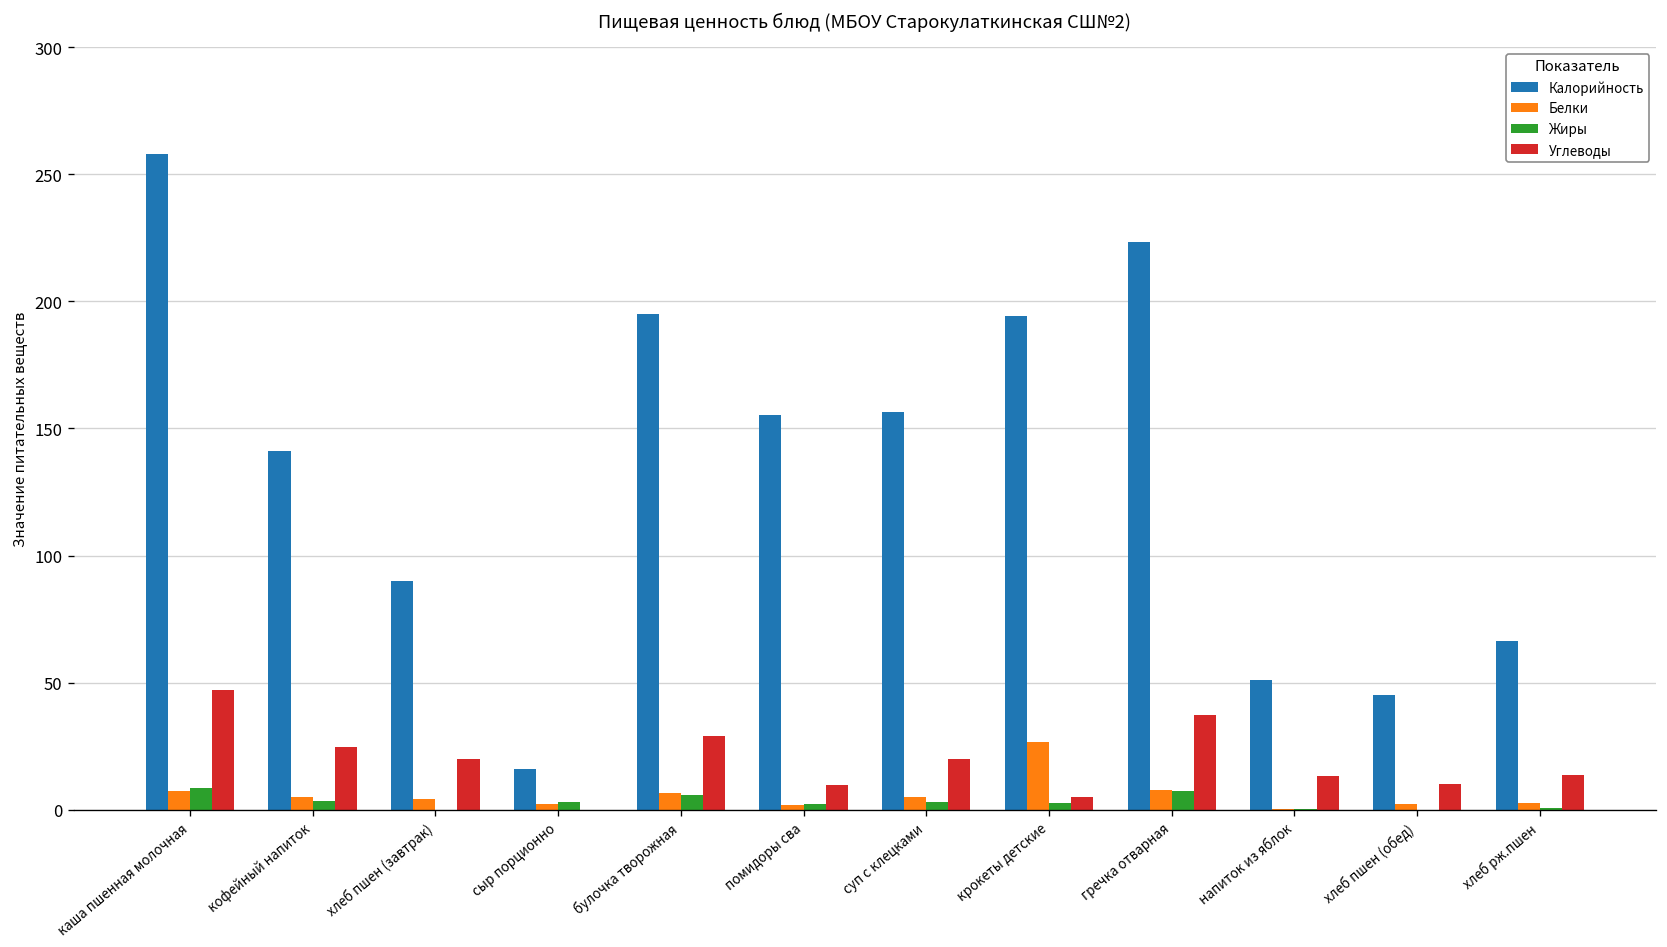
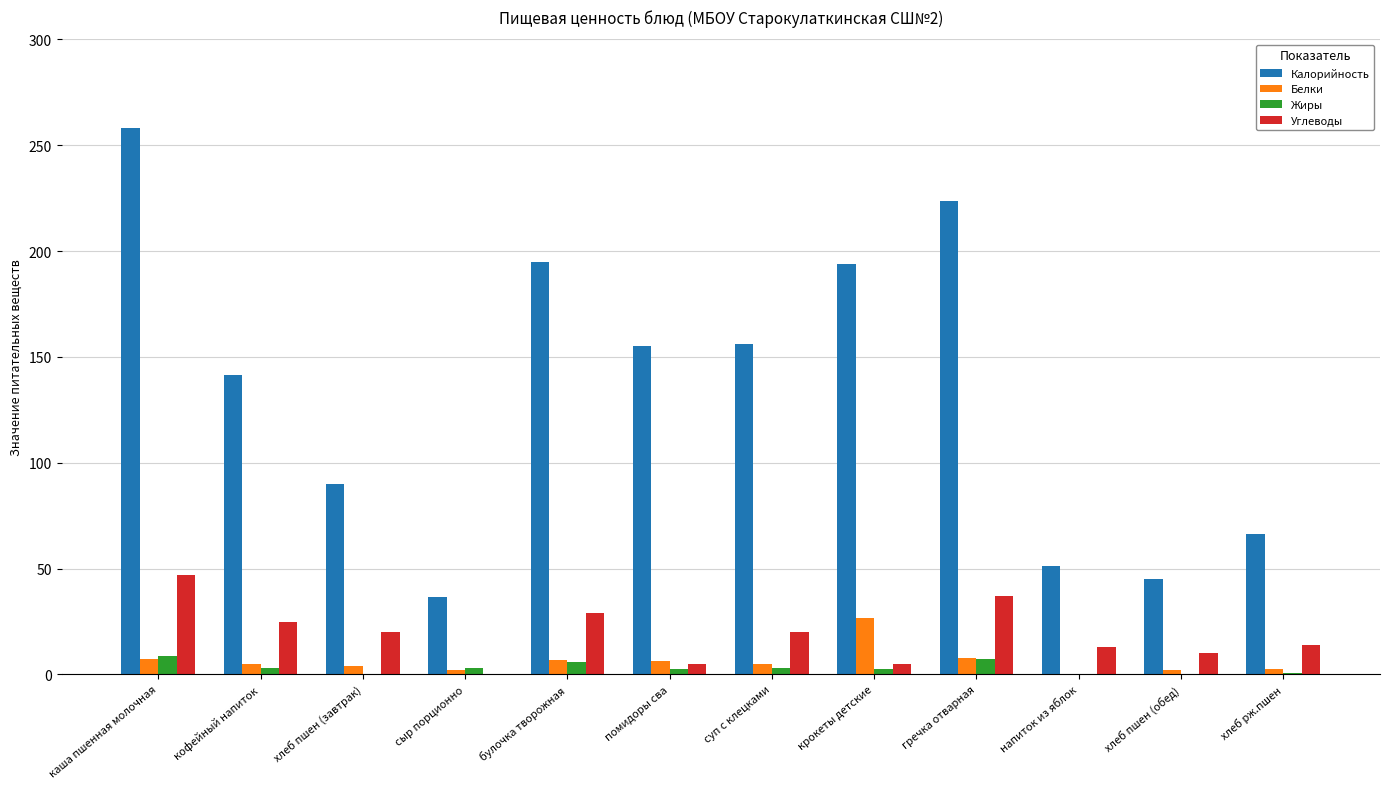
Калорийность, сыр порционно: 16 -> 36
Белки, помидоры сва: 2 -> 6
Углеводы, помидоры сва: 10 -> 5
